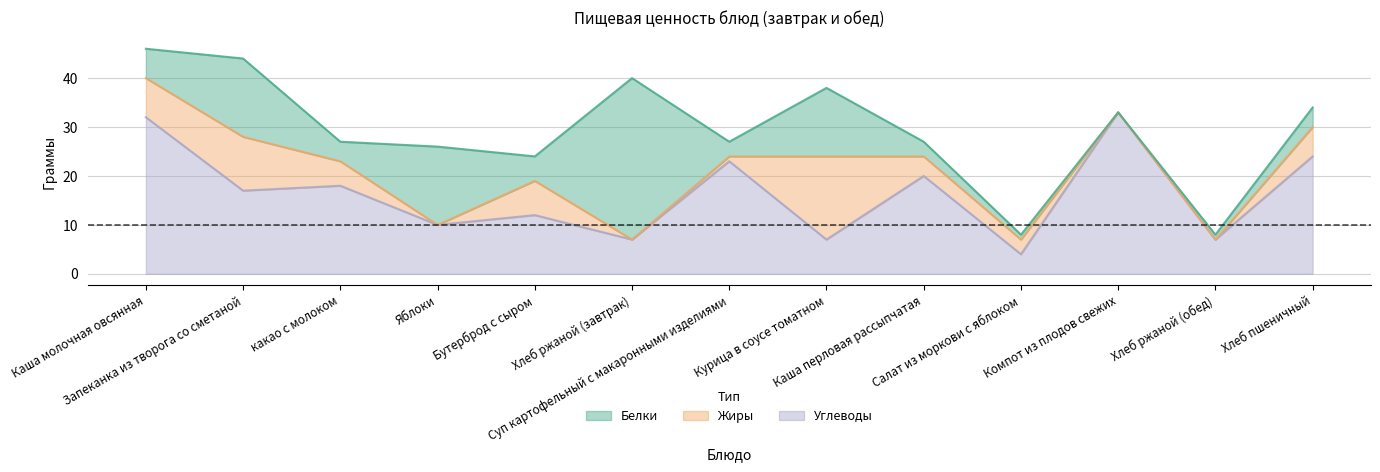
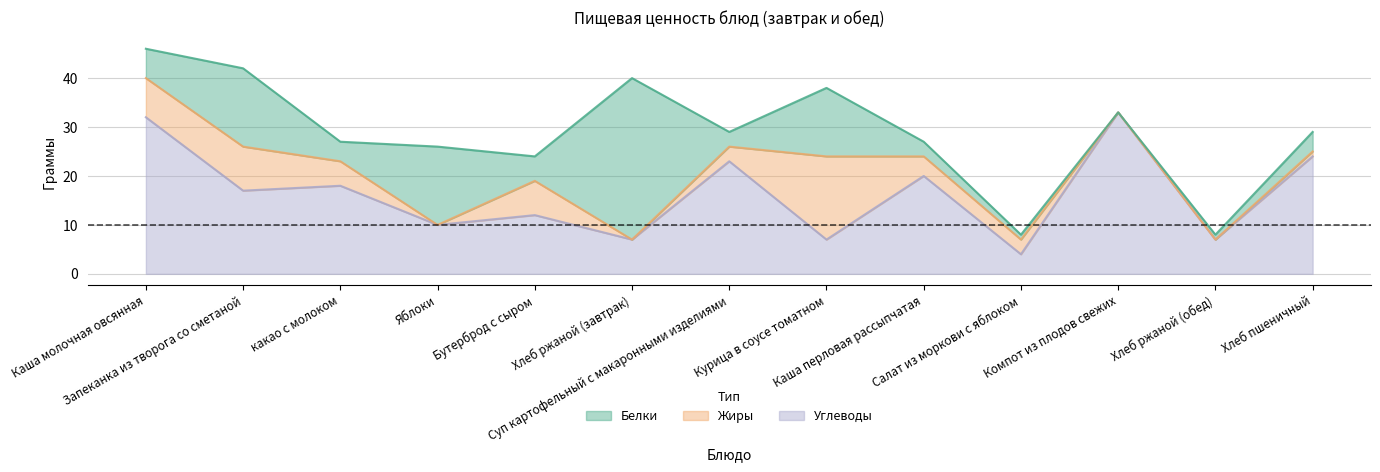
Жиры, Запеканка из творога со сметаной: 11 -> 9
Жиры, Суп картофельный с макаронными изделиями: 1 -> 3
Жиры, Хлеб пшеничный: 6 -> 1
